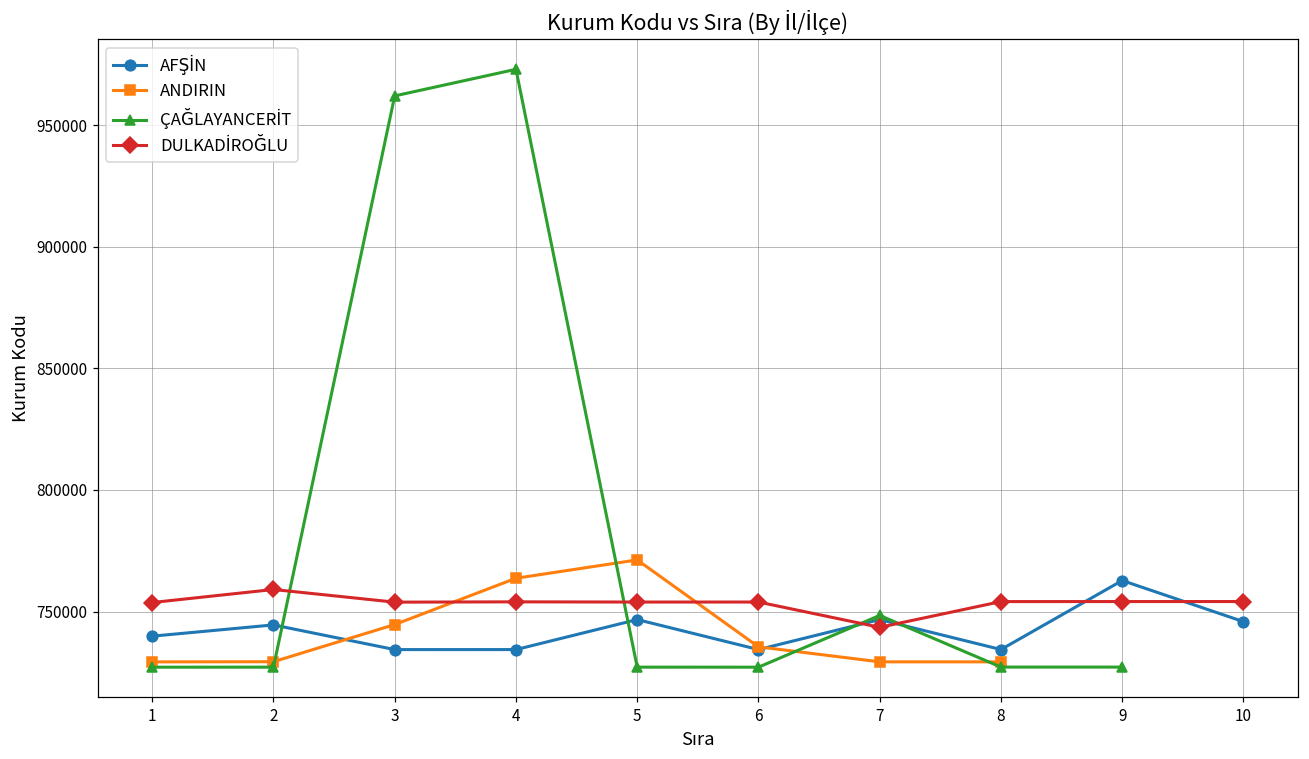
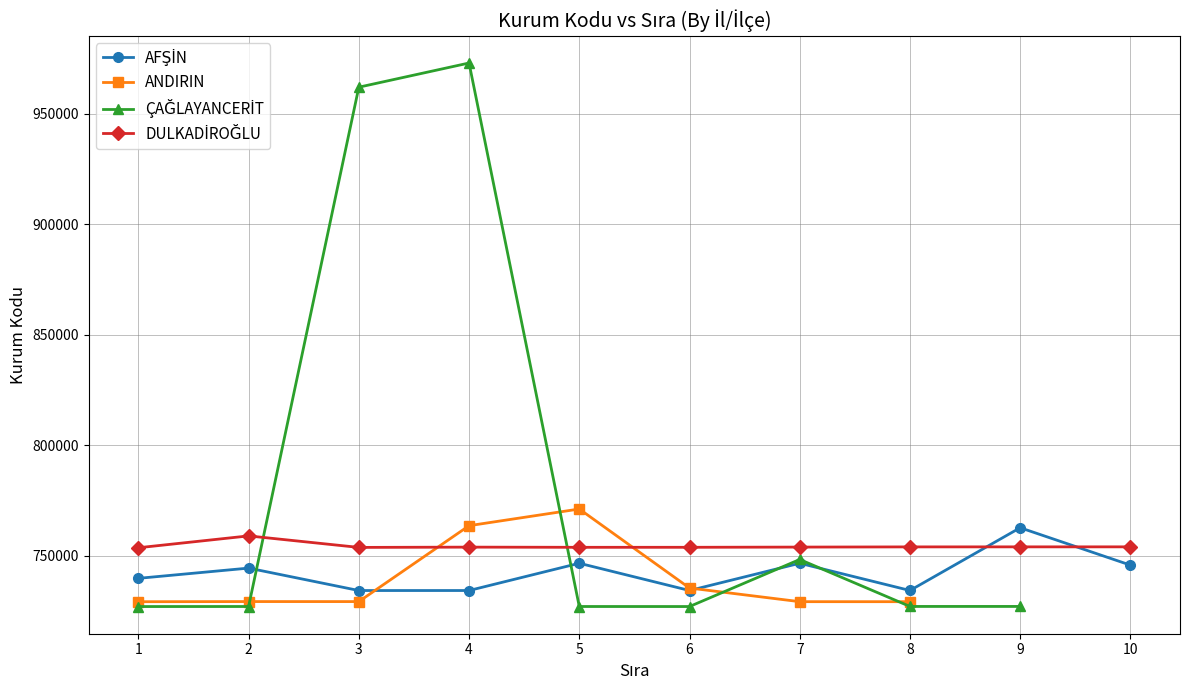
ANDIRIN, 3: 745000 -> 729000
DULKADİROĞLU, 7: 744000 -> 754000
